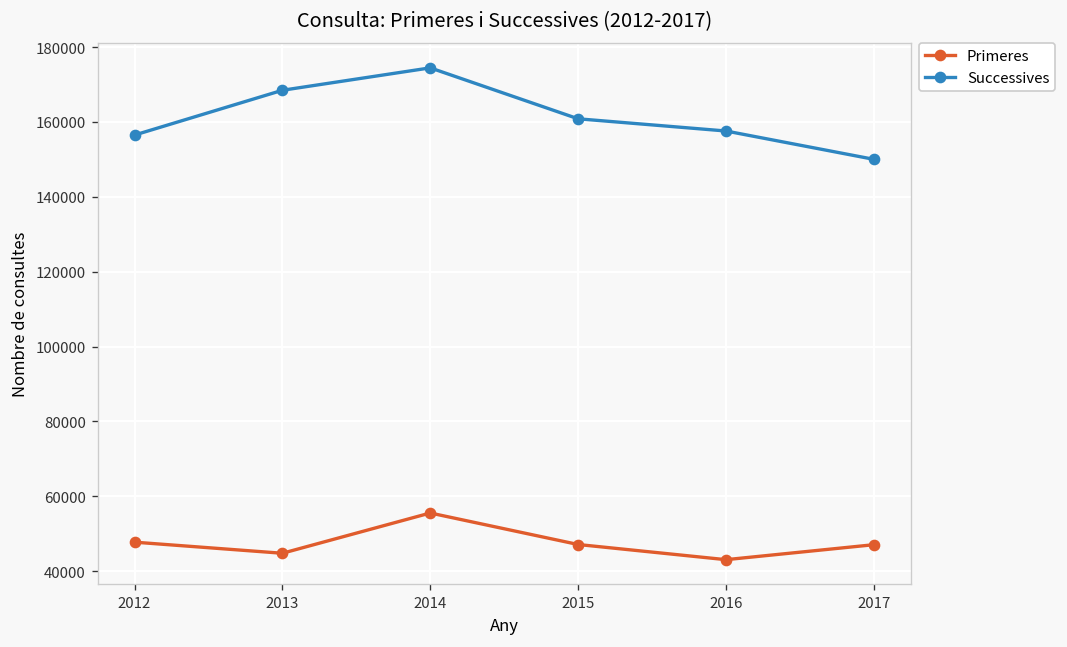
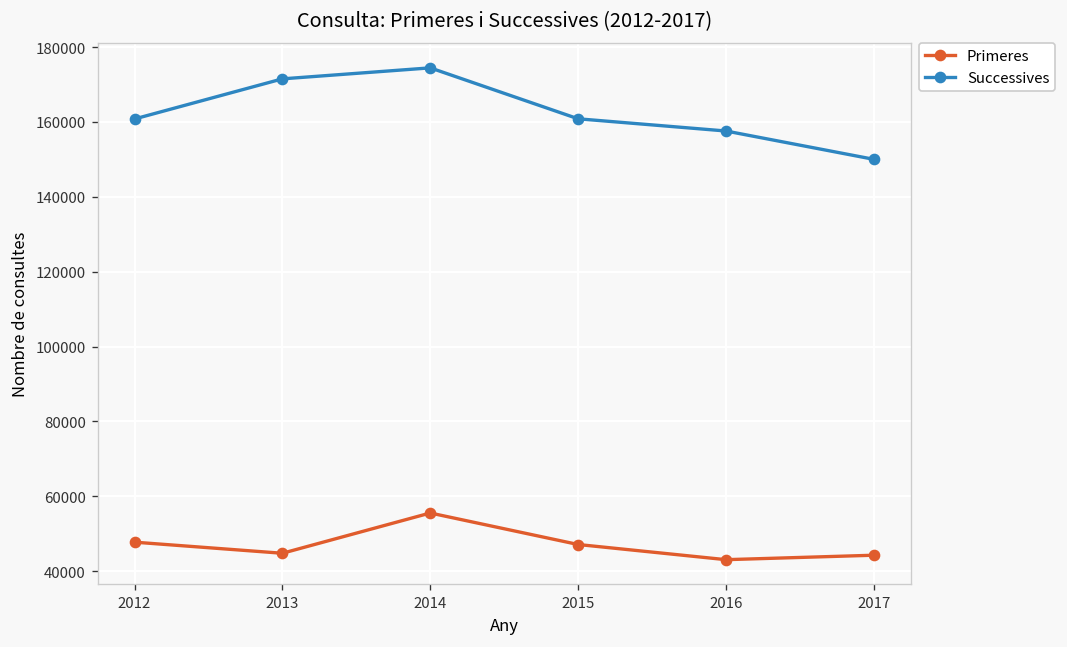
Successives, 2012: 156000 -> 161000
Successives, 2013: 168000 -> 172000
Primeres, 2017: 47000 -> 44000
